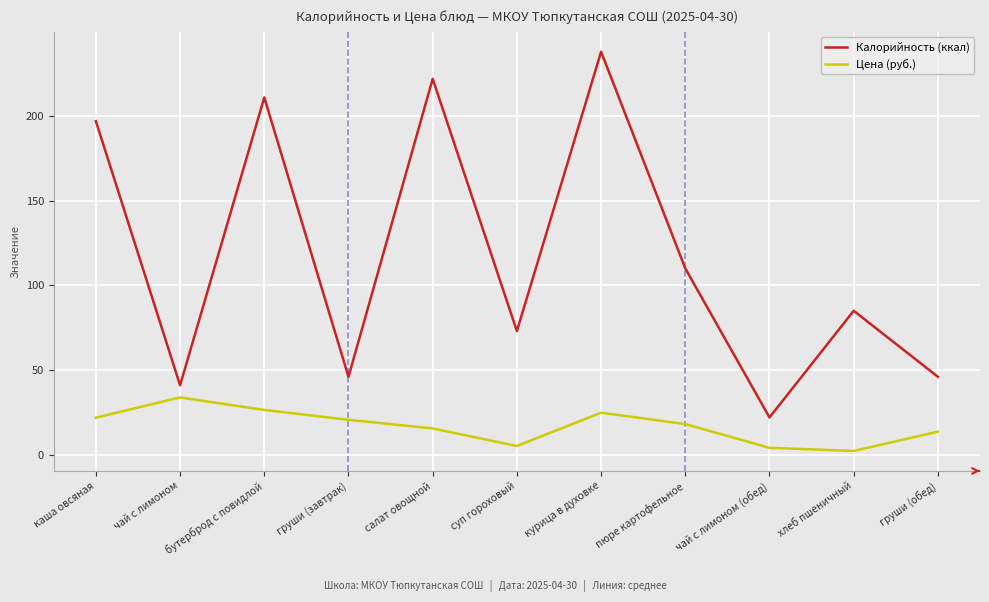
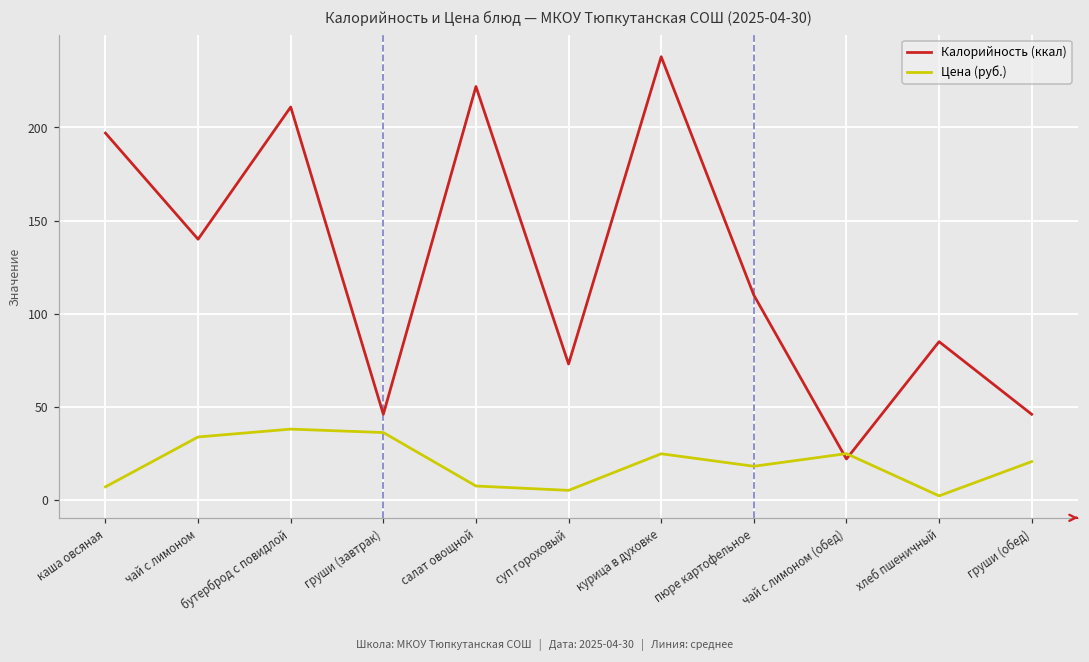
Цена (руб.), каша овсяная: 22 -> 7
Калорийность (ккал), чай с лимоном: 41 -> 140
Цена (руб.), бутерброд с повидлой: 26 -> 38
Цена (руб.), груши (завтрак): 21 -> 36
Цена (руб.), салат овощной: 16 -> 7
Цена (руб.), чай с лимоном (обед): 4 -> 25
Цена (руб.), груши (обед): 14 -> 21
